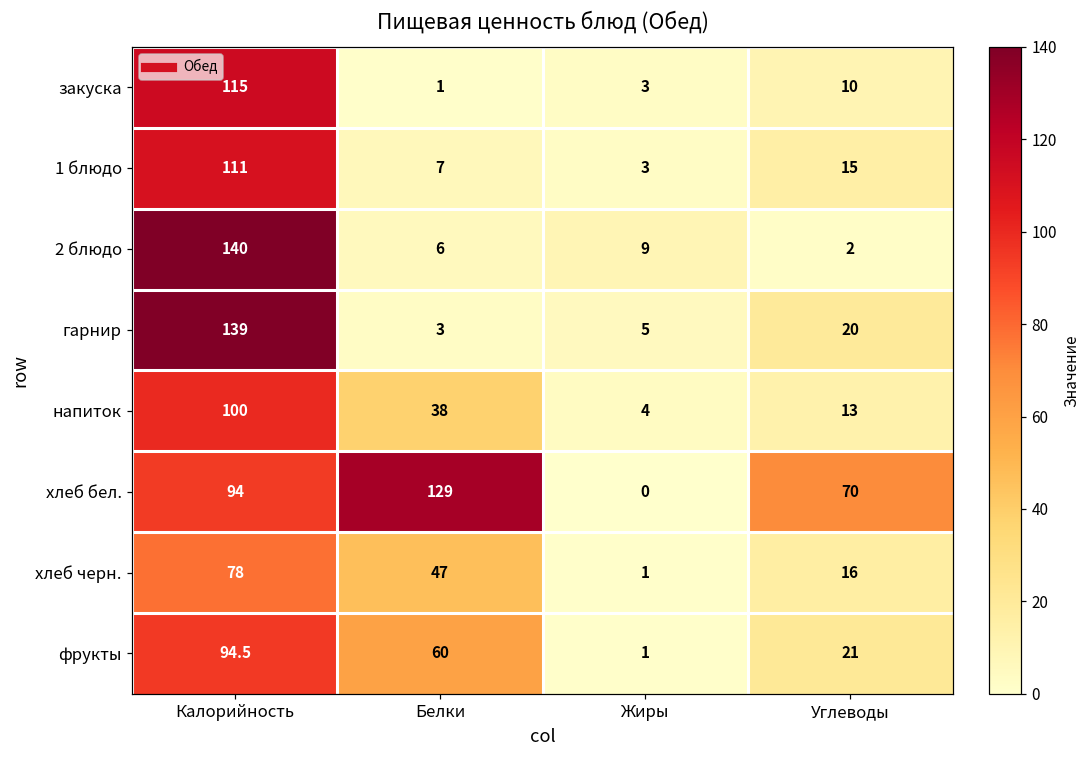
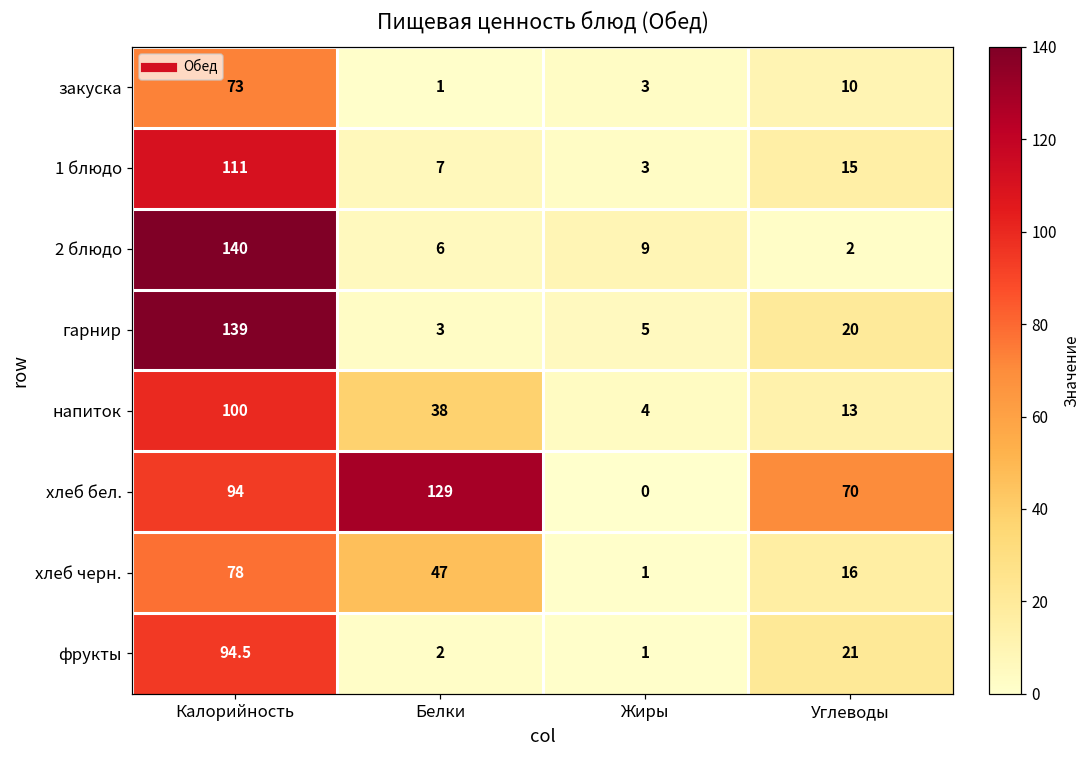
закуска, Калорийность: 115 -> 73
фрукты, Белки: 60 -> 2
